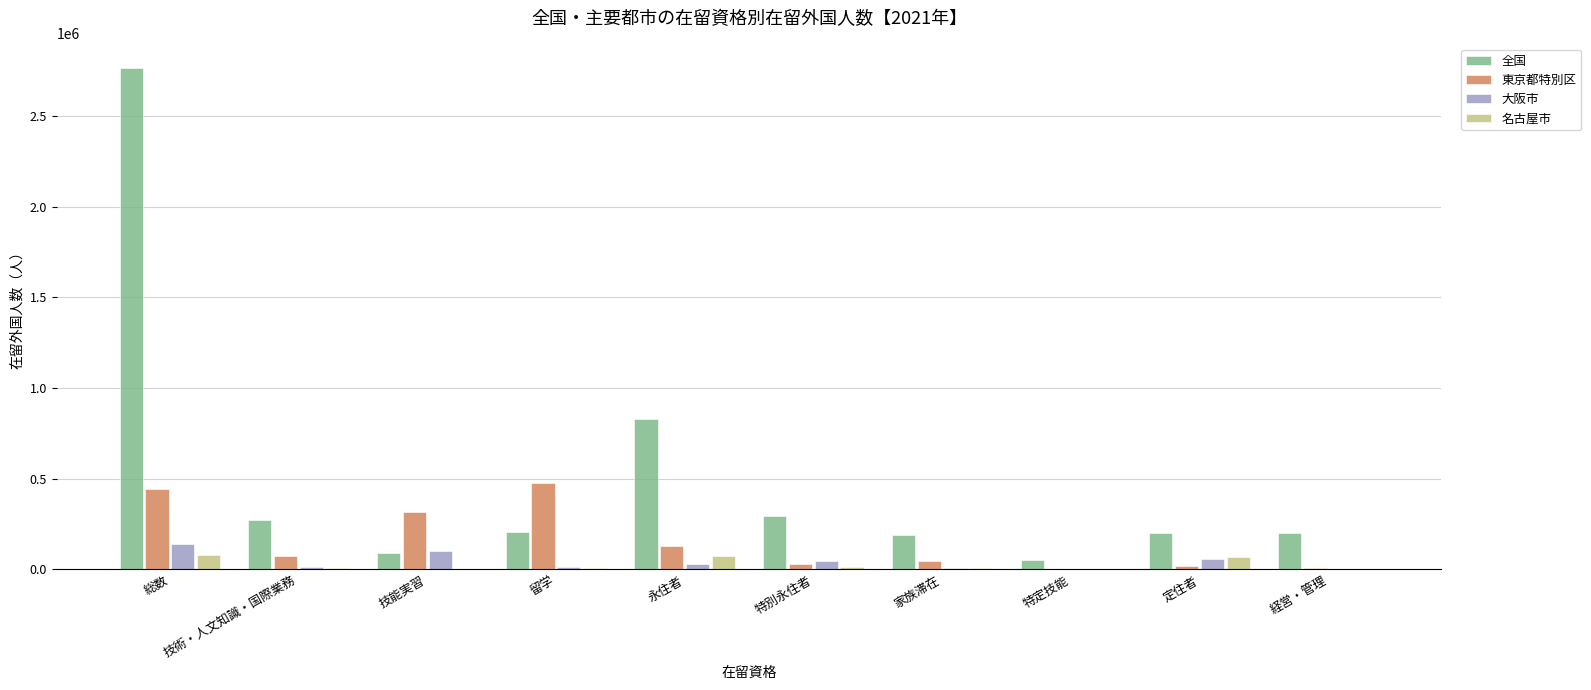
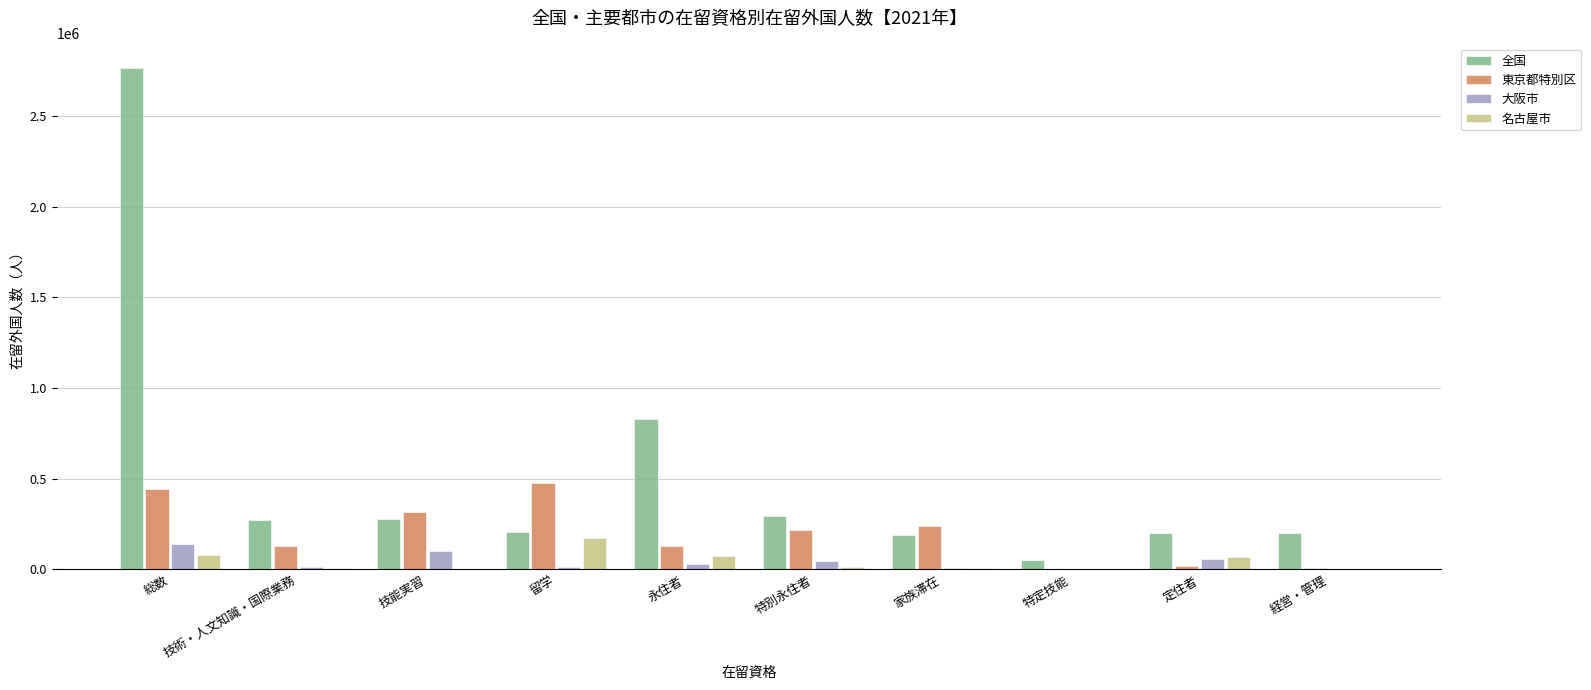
東京都特別区, 技術・人文知識・国際業務: 70000 -> 130000
全国, 技能実習: 90000 -> 280000
名古屋市, 留学: 10000 -> 170000
東京都特別区, 特別永住者: 30000 -> 220000
東京都特別区, 家族滞在: 50000 -> 240000
